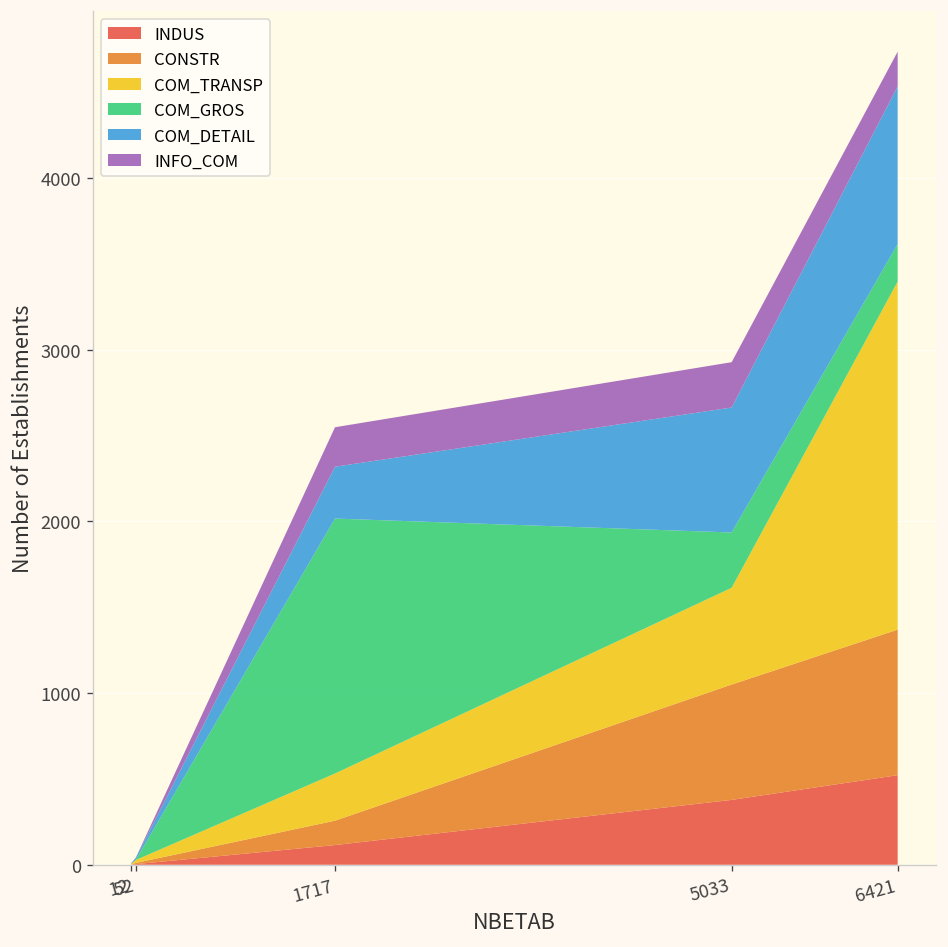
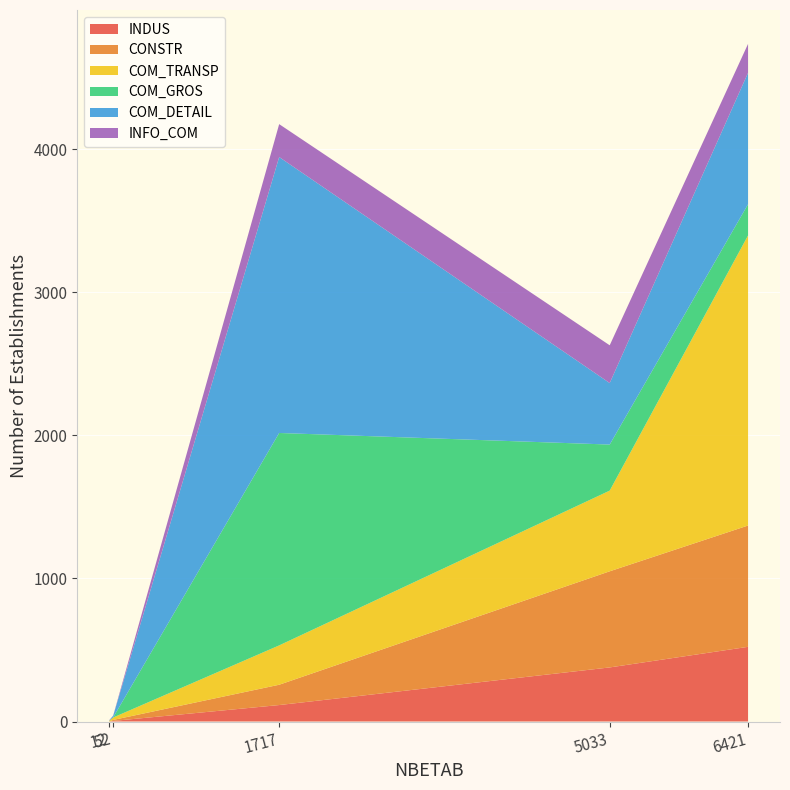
COM_DETAIL, 1717: 300 -> 1930
COM_DETAIL, 5033: 730 -> 430
